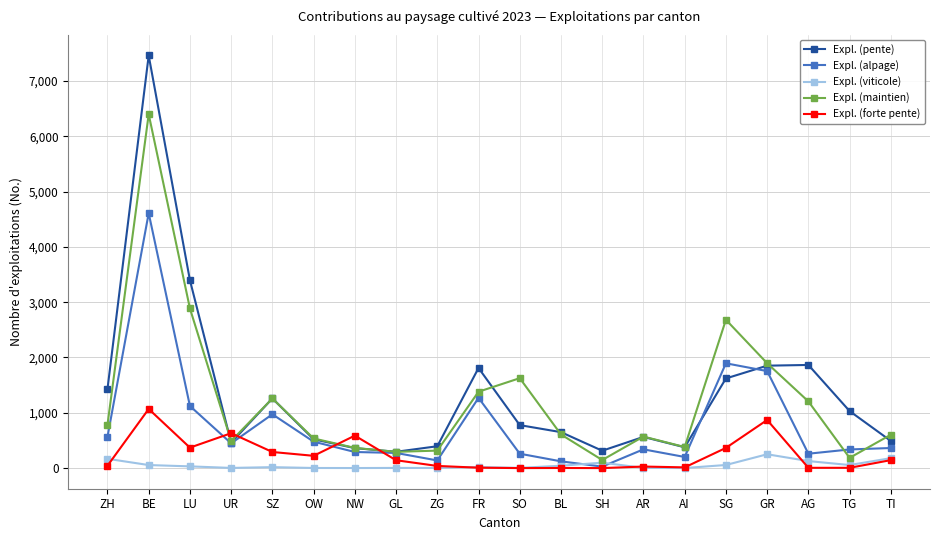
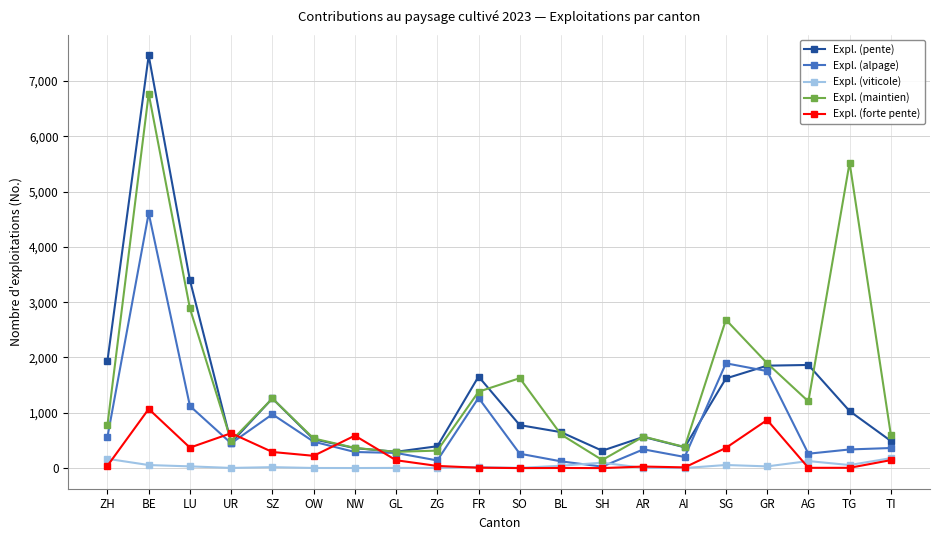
Expl. (pente), ZH: 1,400 -> 1,900
Expl. (maintien), BE: 6,400 -> 6,800
Expl. (pente), FR: 1,800 -> 1,700
Expl. (viticole), GR: 300 -> 0
Expl. (maintien), TG: 200 -> 5,500
